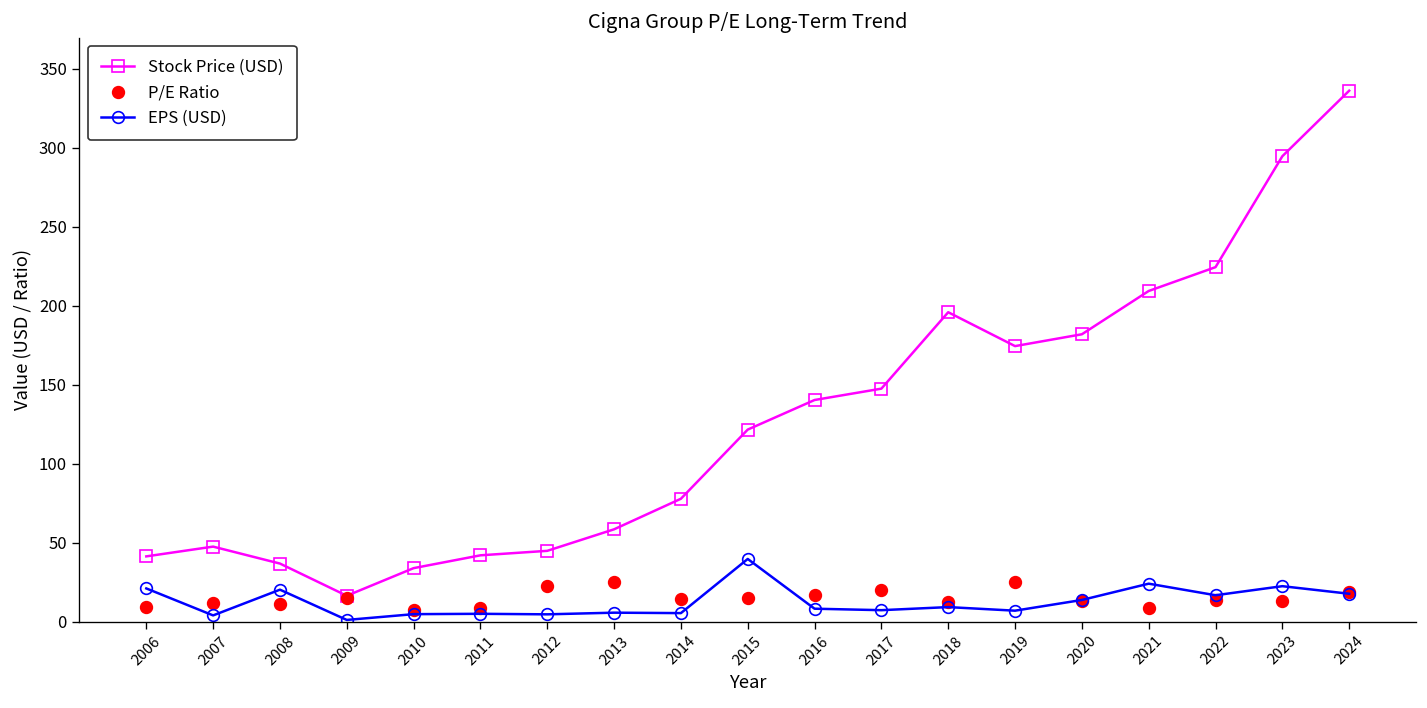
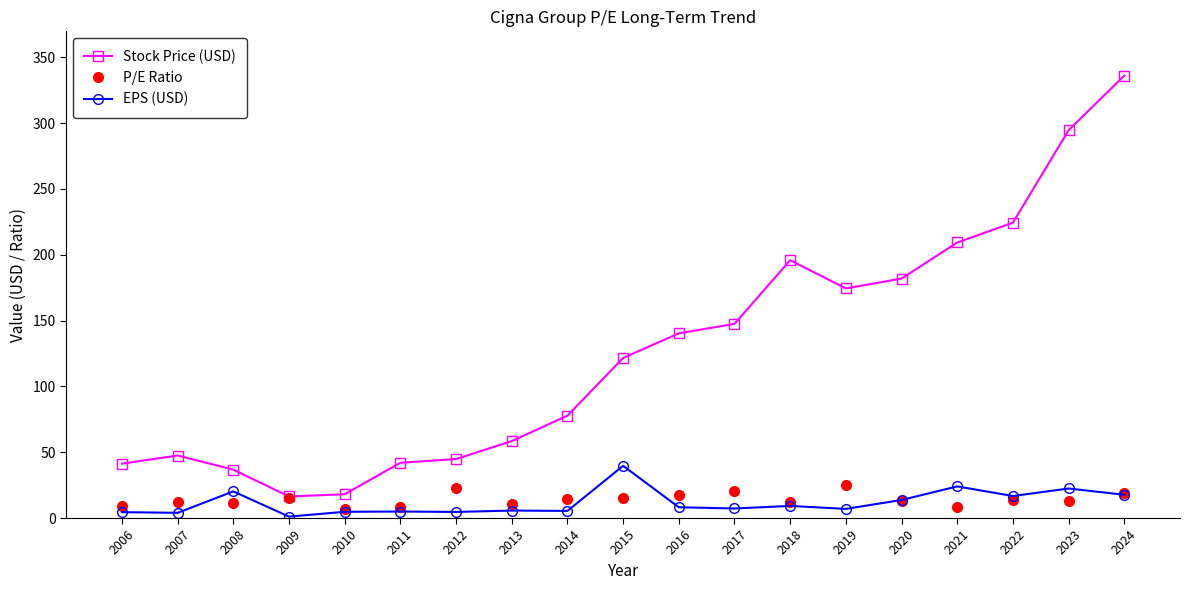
EPS (USD), 2006: 21 -> 4
Stock Price (USD), 2010: 34 -> 18
P/E Ratio, 2013: 25 -> 10
